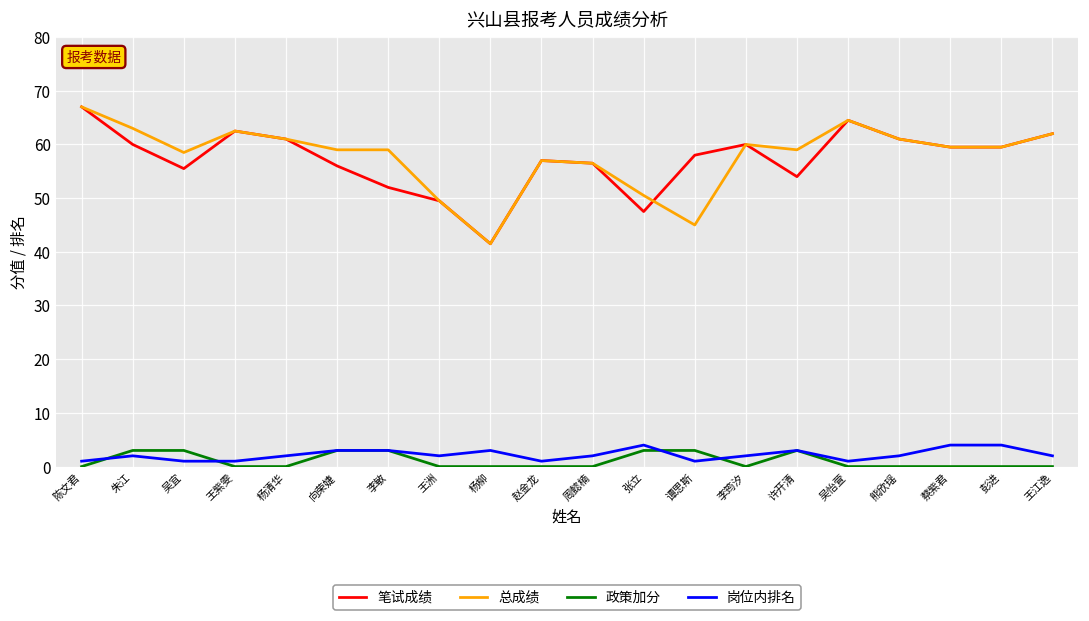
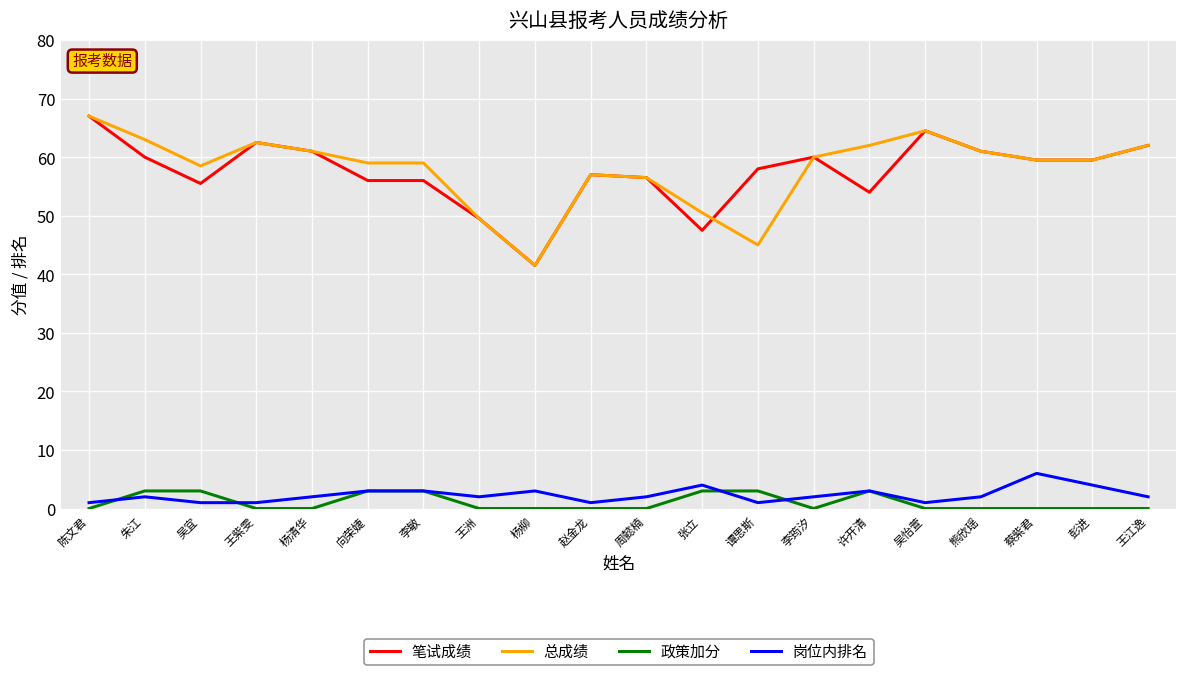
笔试成绩, 李敏: 52 -> 56
总成绩, 许开清: 59 -> 62
岗位内排名, 蔡紫君: 4 -> 6
